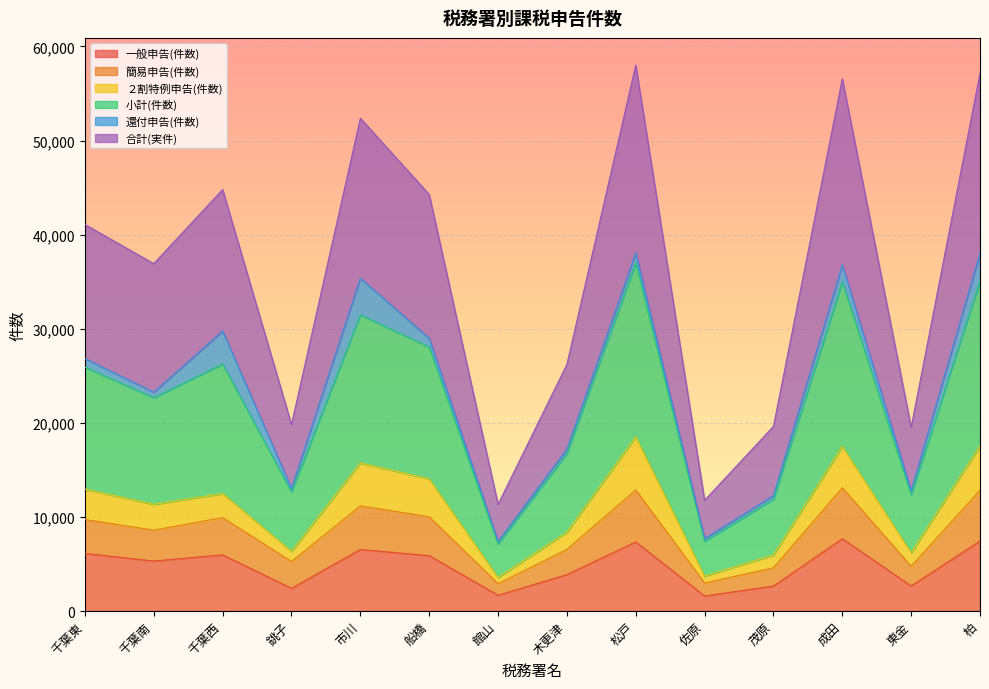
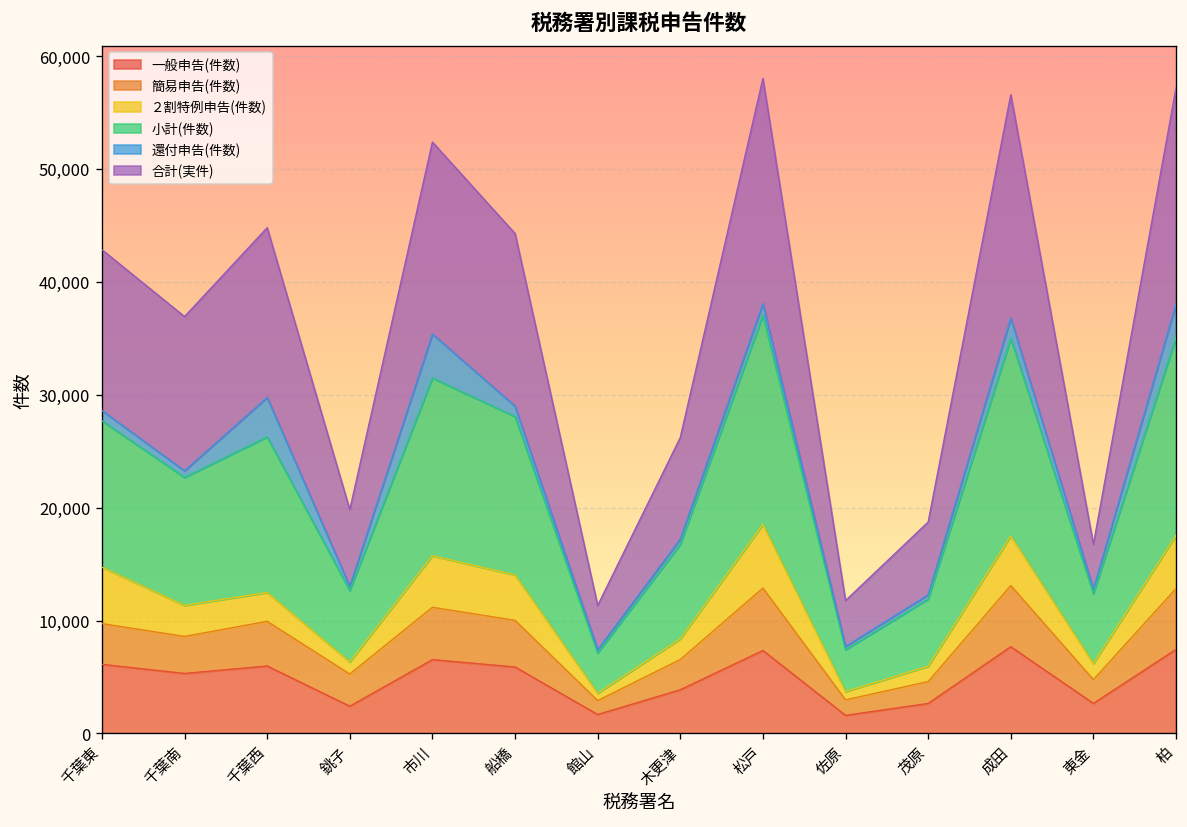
２割特例申告(件数), 千葉東: 3,000 -> 5,000
合計(実件), 茂原: 7,000 -> 6,000
合計(実件), 東金: 7,000 -> 4,000
